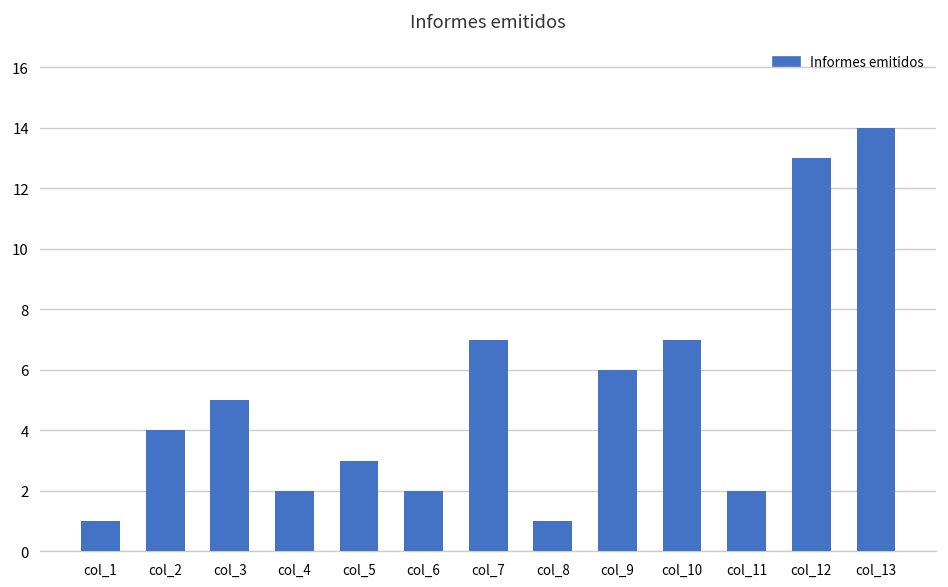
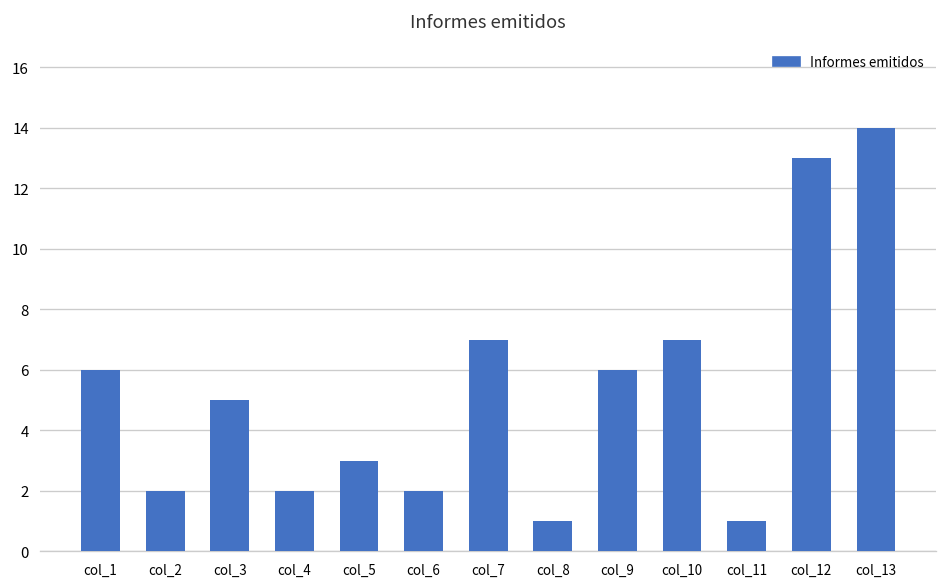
col_1: 1 -> 6
col_2: 4 -> 2
col_11: 2 -> 1
